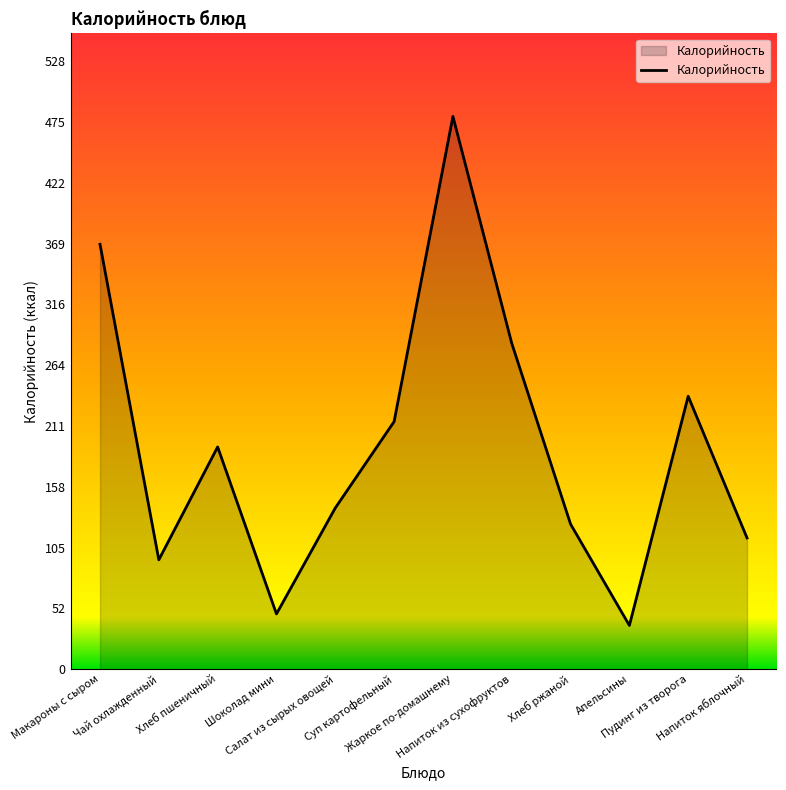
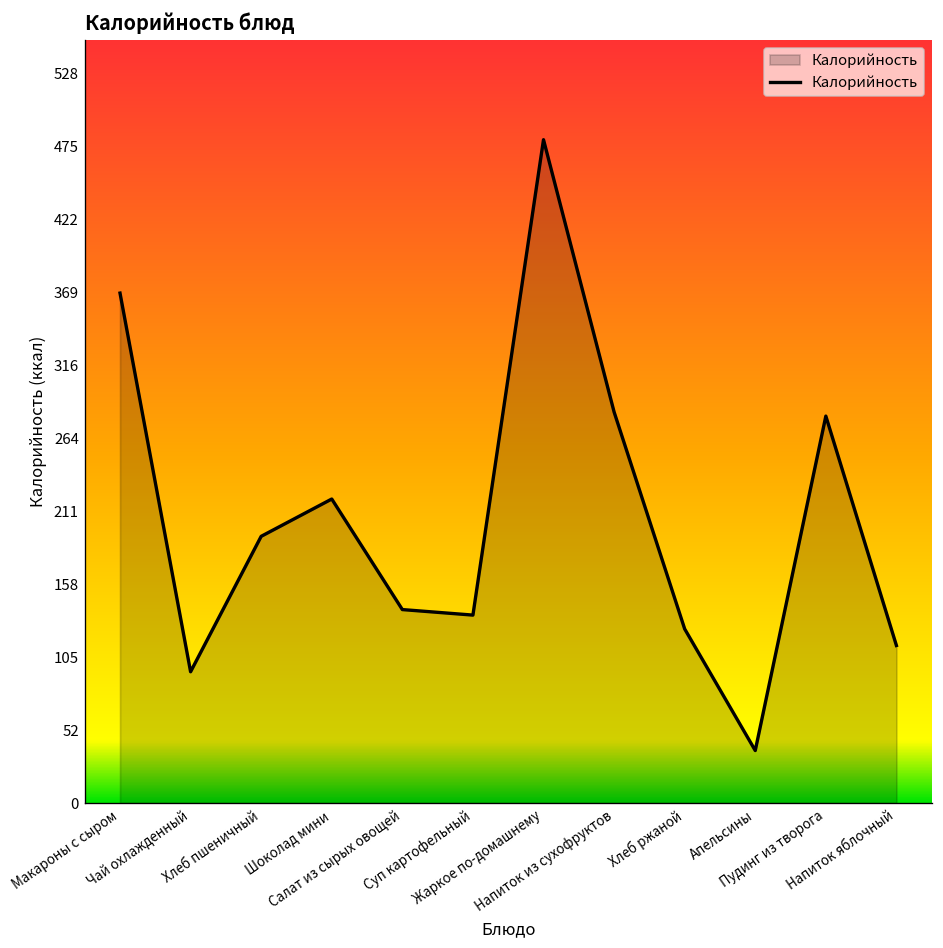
Шоколад мини: 48 -> 220
Суп картофельный: 215 -> 136
Пудинг из творога: 237 -> 280
